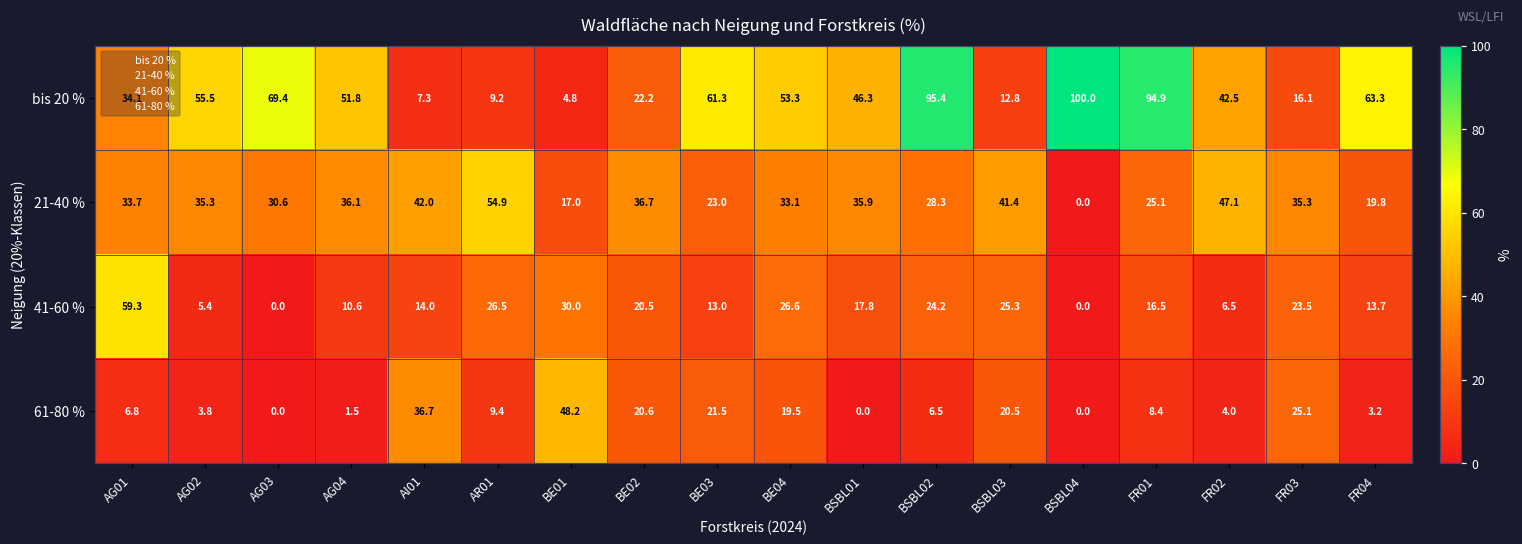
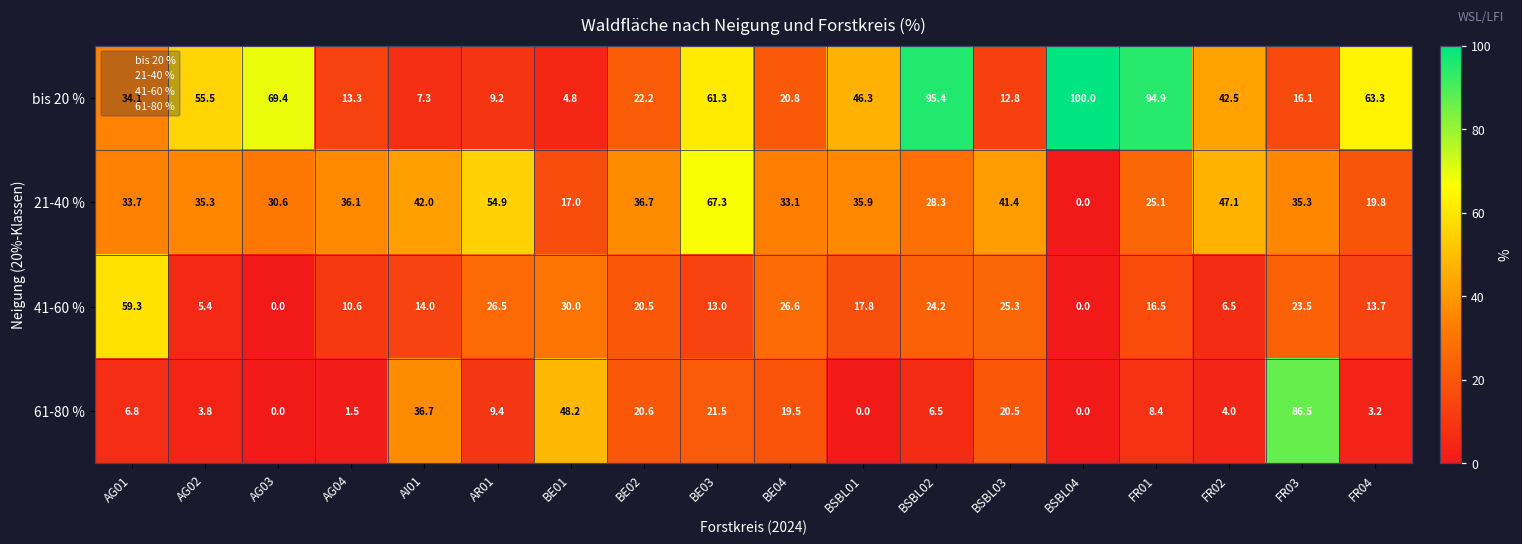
bis 20 %, AG04: 51.8 -> 13.3
bis 20 %, BE04: 53.3 -> 20.8
21-40 %, BE03: 23.0 -> 67.3
61-80 %, FR03: 25.1 -> 86.5
